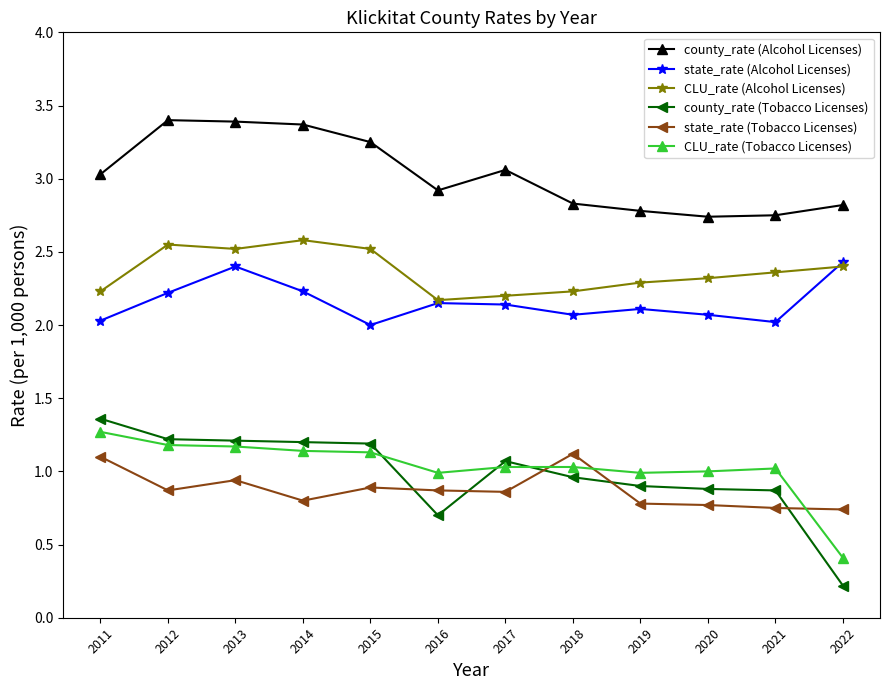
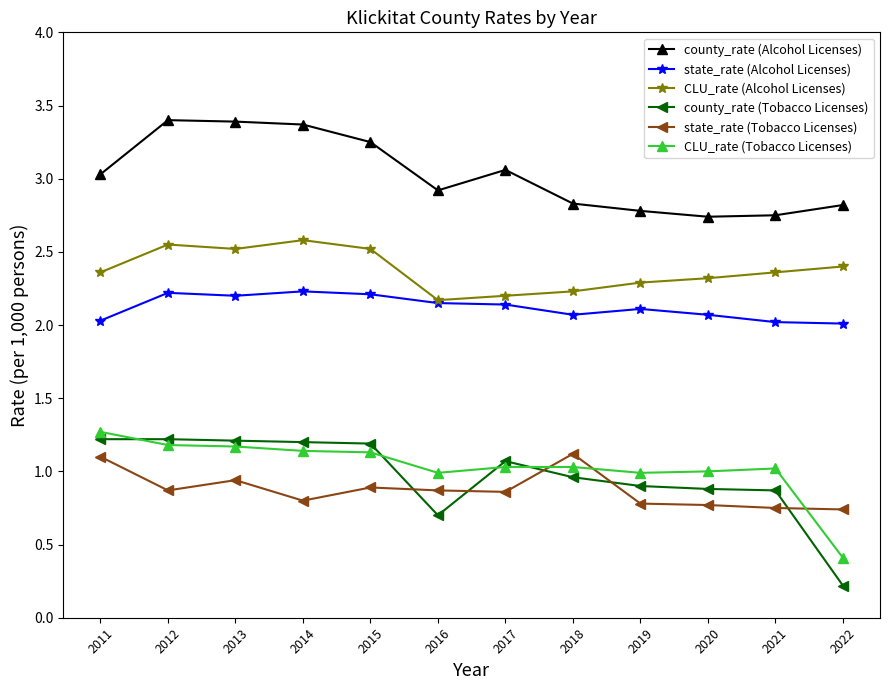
CLU_rate (Alcohol Licenses), 2011: 2.23 -> 2.36
county_rate (Tobacco Licenses), 2011: 1.36 -> 1.22
state_rate (Alcohol Licenses), 2013: 2.4 -> 2.2
state_rate (Alcohol Licenses), 2015: 2.00 -> 2.21
state_rate (Alcohol Licenses), 2022: 2.43 -> 2.01
